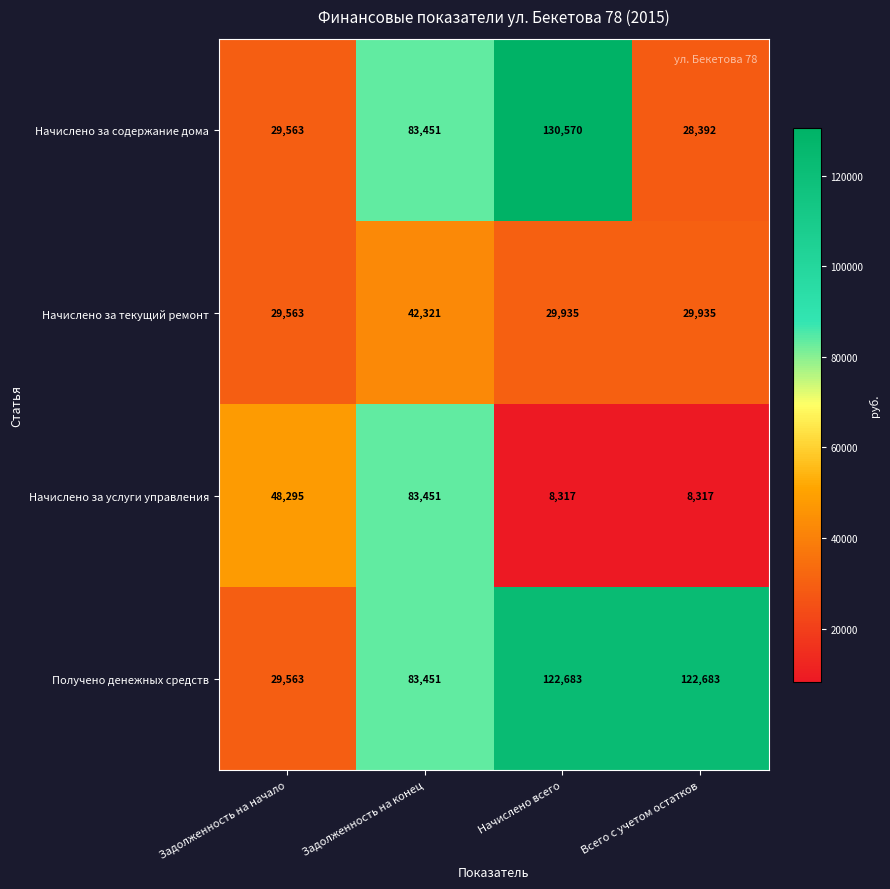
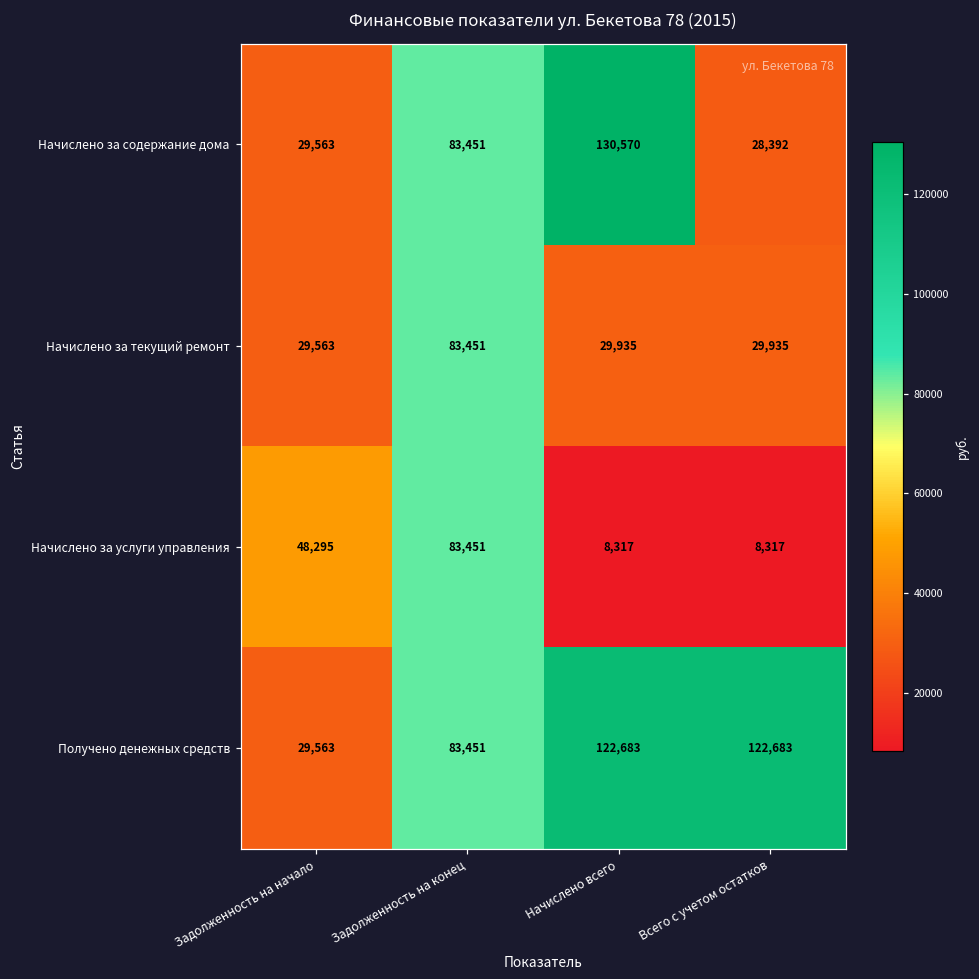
Начислено за текущий ремонт, Задолженность на конец: 42,321 -> 83,451
